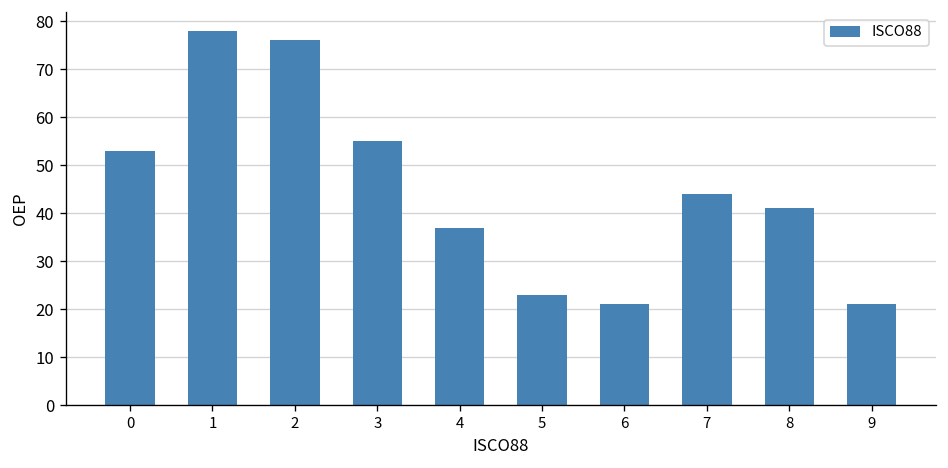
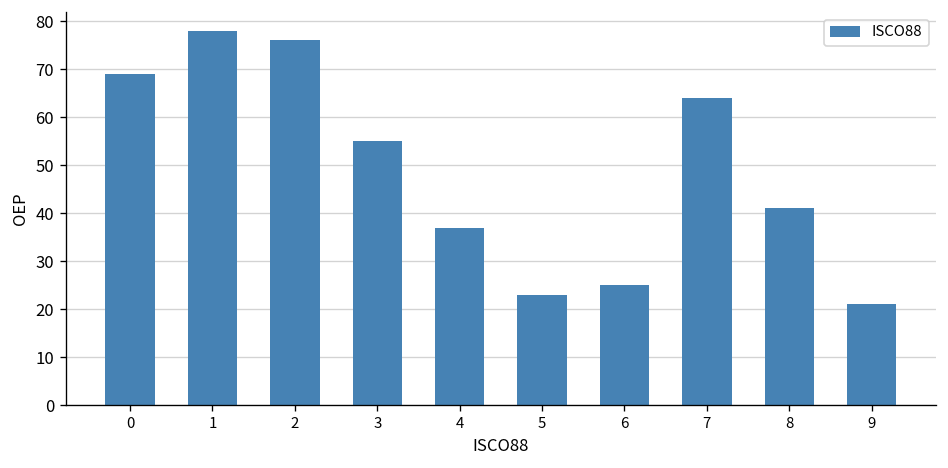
0: 53 -> 69
6: 21 -> 25
7: 44 -> 64
